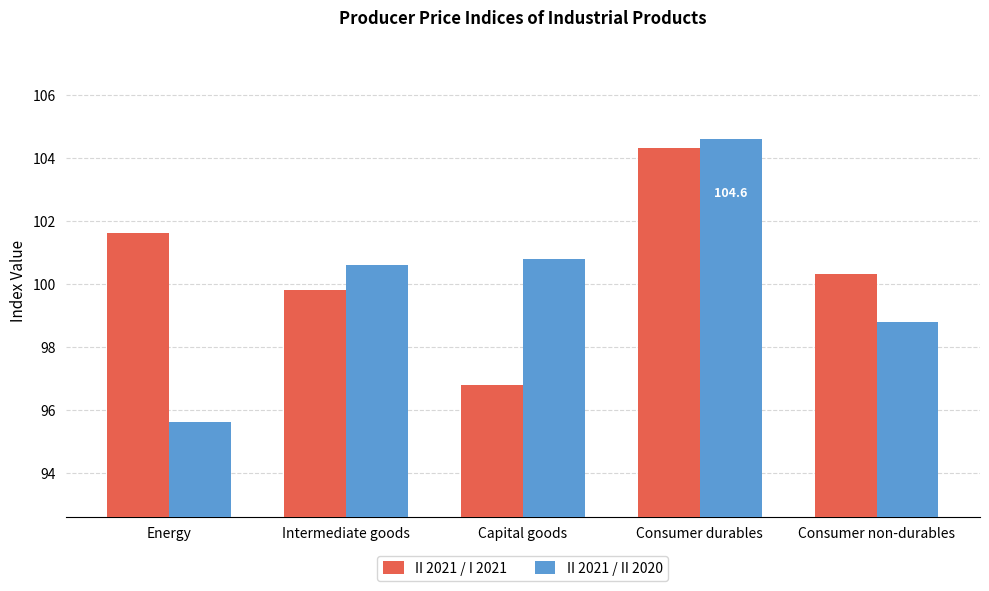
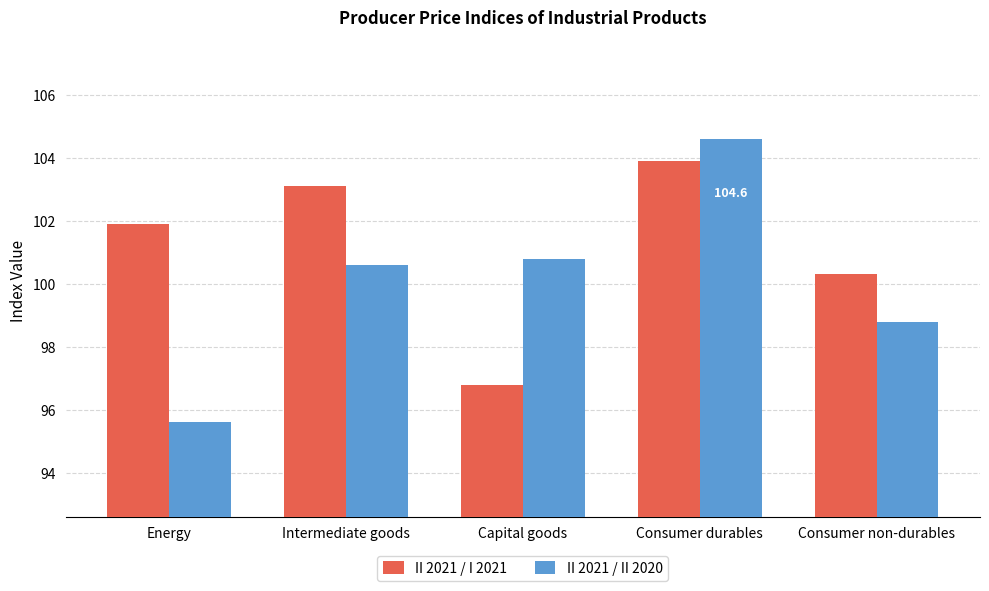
II 2021 / I 2021, Energy: 101.6 -> 101.9
II 2021 / I 2021, Intermediate goods: 99.8 -> 103.1
II 2021 / I 2021, Consumer durables: 104.3 -> 103.9
